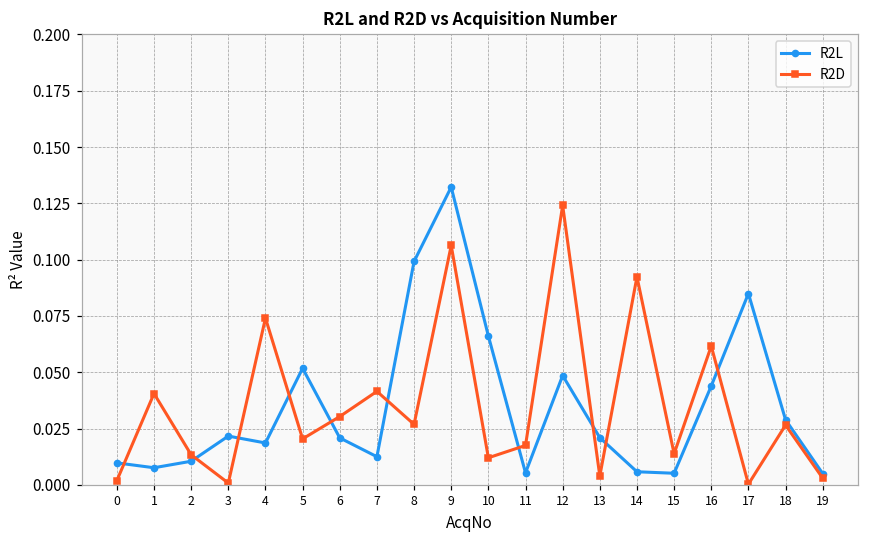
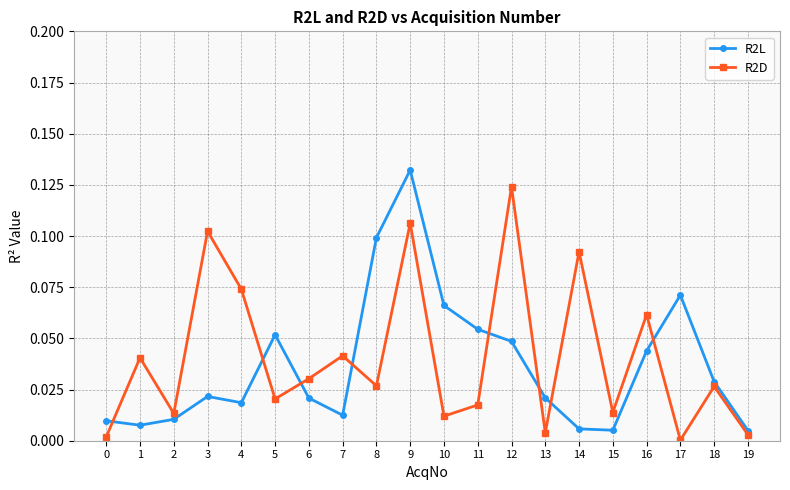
R2D, 3: 0.001 -> 0.102
R2L, 11: 0.005 -> 0.054
R2L, 17: 0.085 -> 0.071
